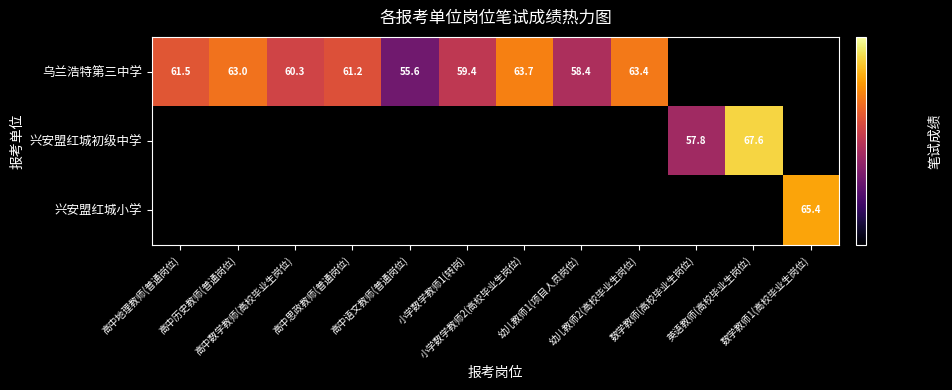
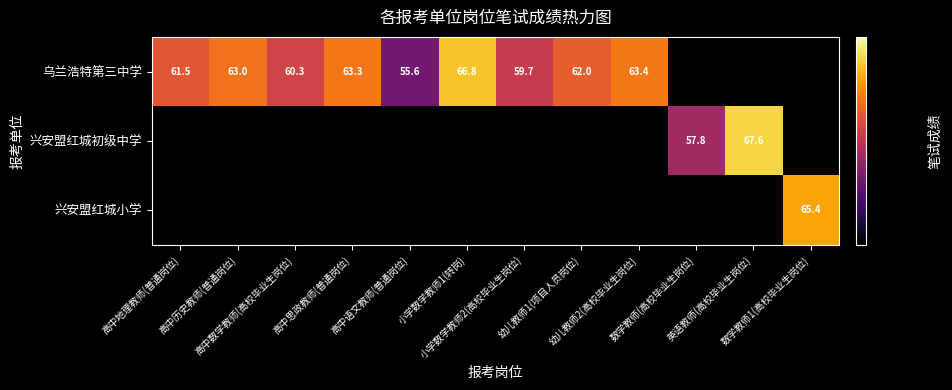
乌兰浩特第三中学, 高中思政教师(普通岗位): 61.2 -> 63.3
乌兰浩特第三中学, 小学数学教师1(转岗): 59.4 -> 66.8
乌兰浩特第三中学, 小学数学教师2(高校毕业生岗位): 63.7 -> 59.7
乌兰浩特第三中学, 幼儿教师1(项目人员岗位): 58.4 -> 62.0
